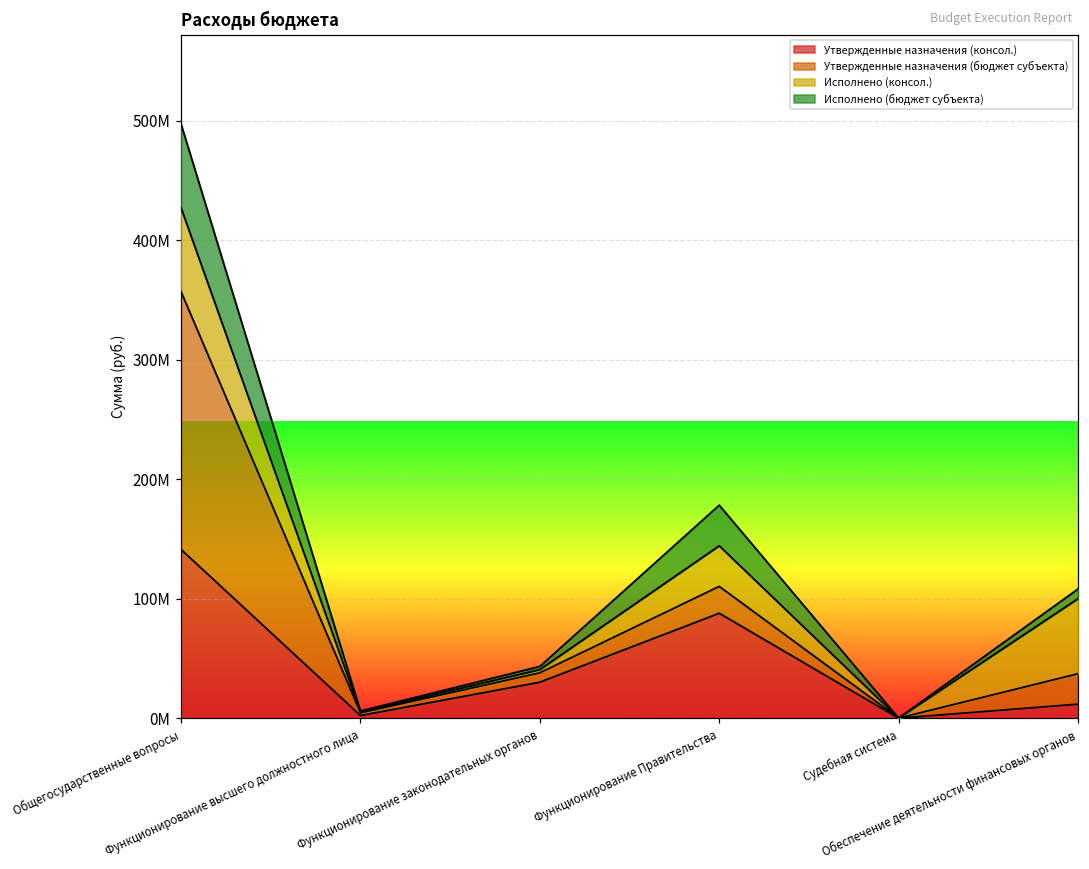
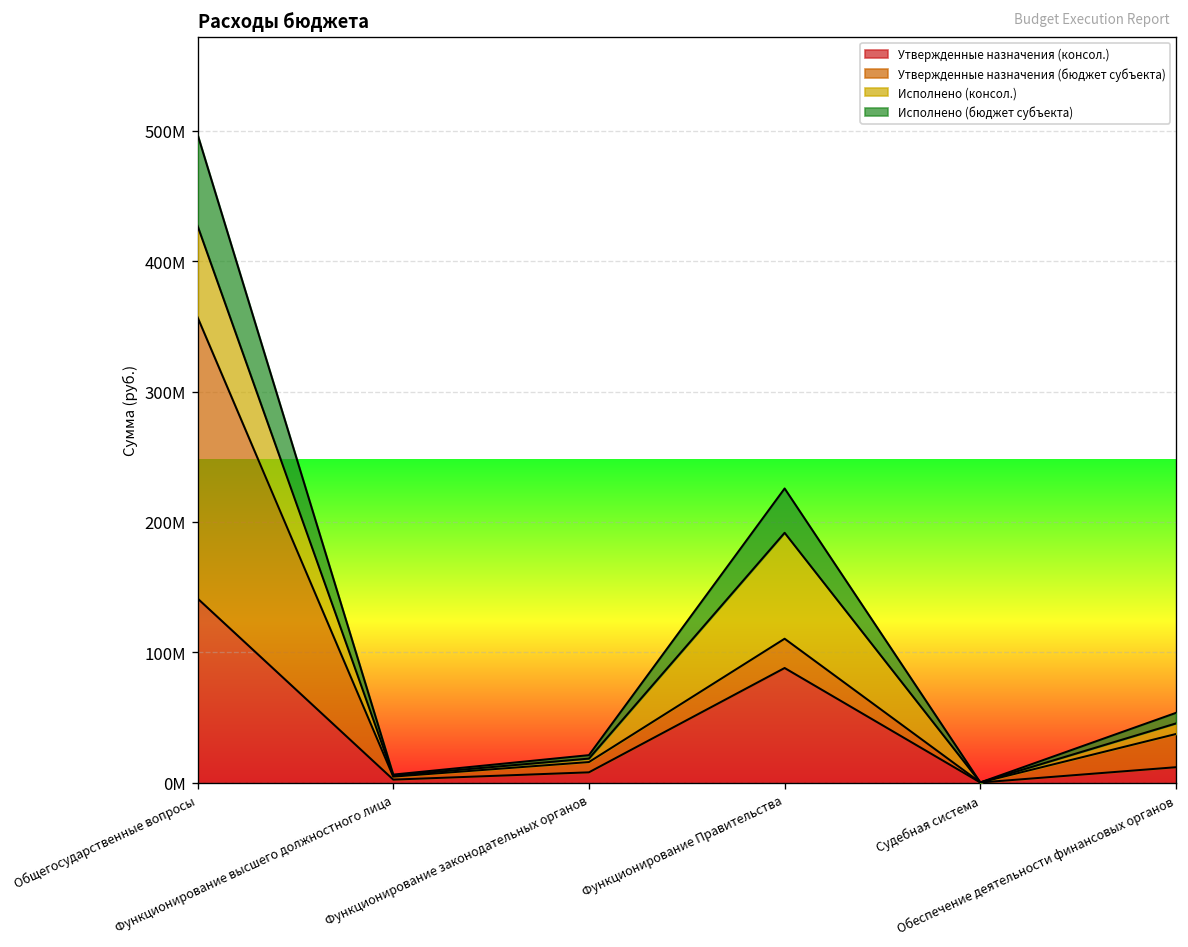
Утвержденные назначения (консол.), Функционирование законодательных органов: 30000000 -> 8000000
Исполнено (консол.), Функционирование Правительства: 34000000 -> 81000000
Исполнено (консол.), Обеспечение деятельности финансовых органов: 63000000 -> 8000000
